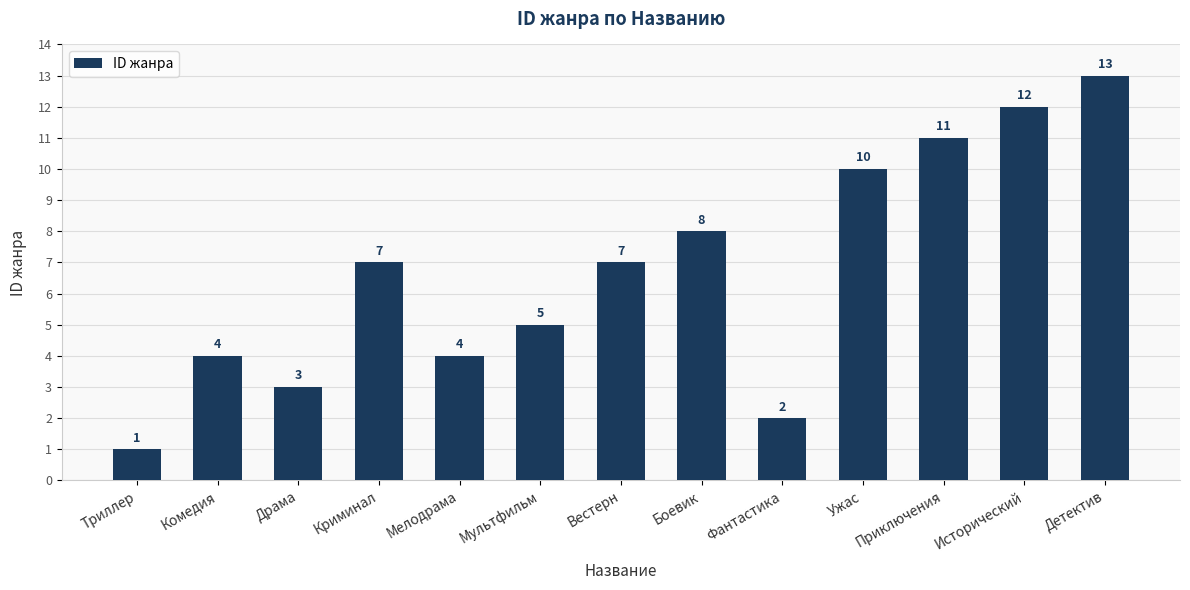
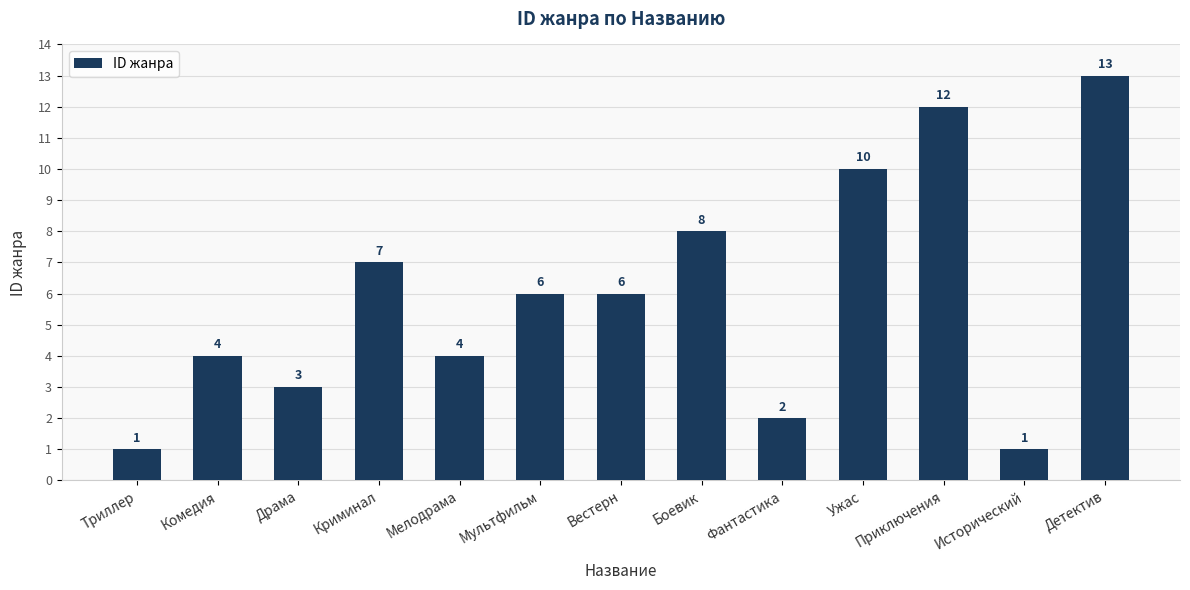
Мультфильм: 5 -> 6
Вестерн: 7 -> 6
Приключения: 11 -> 12
Исторический: 12 -> 1
